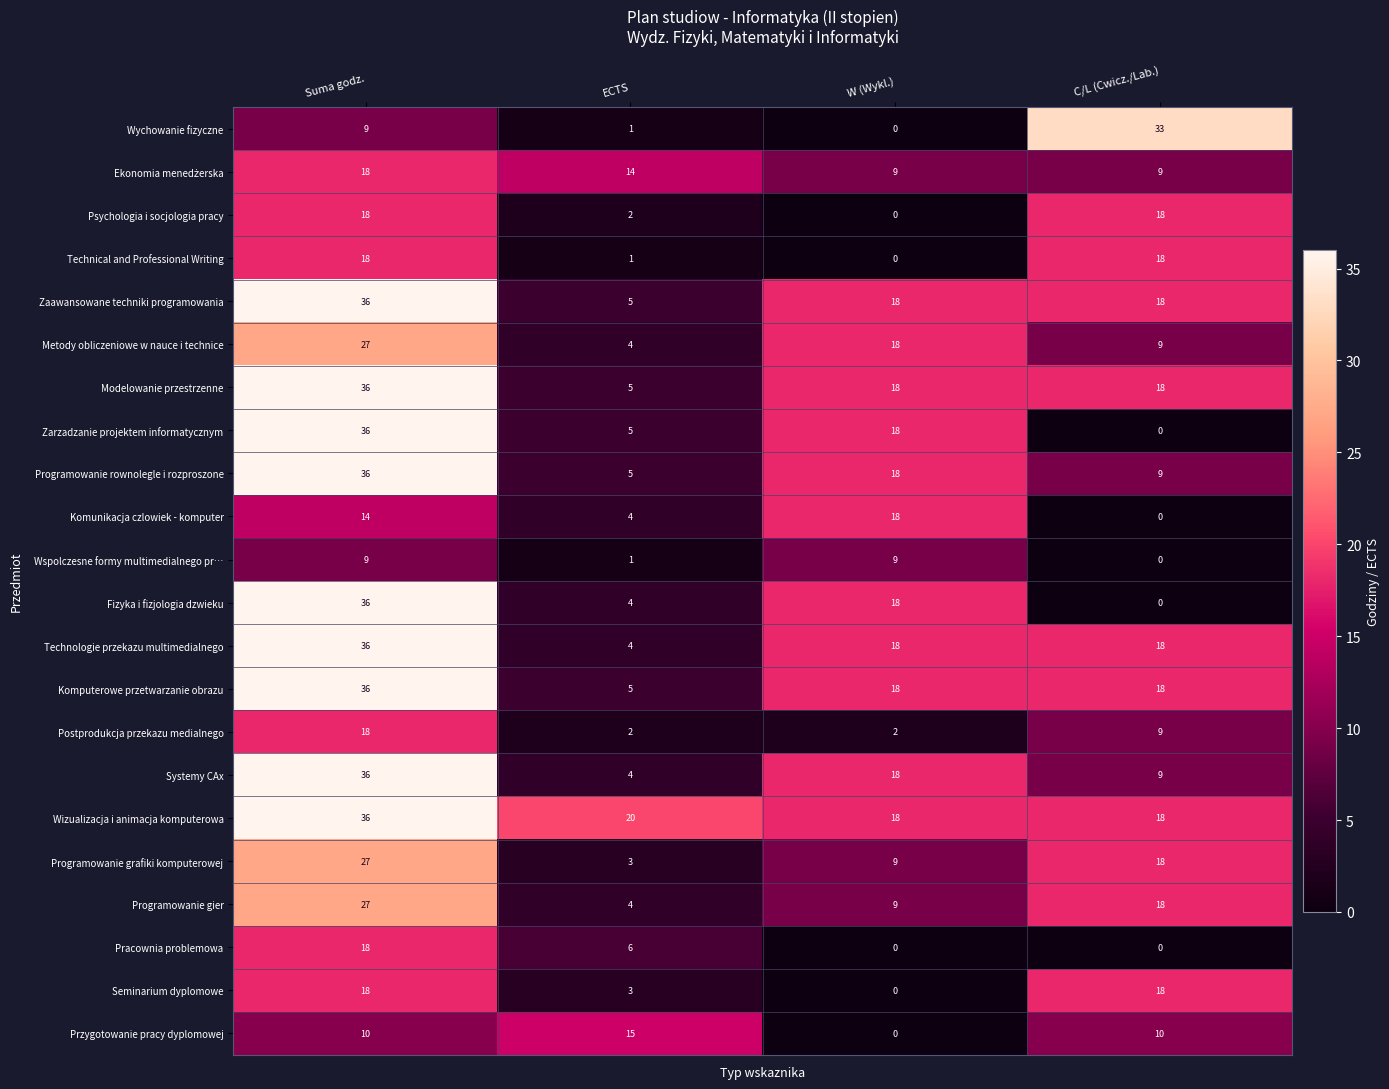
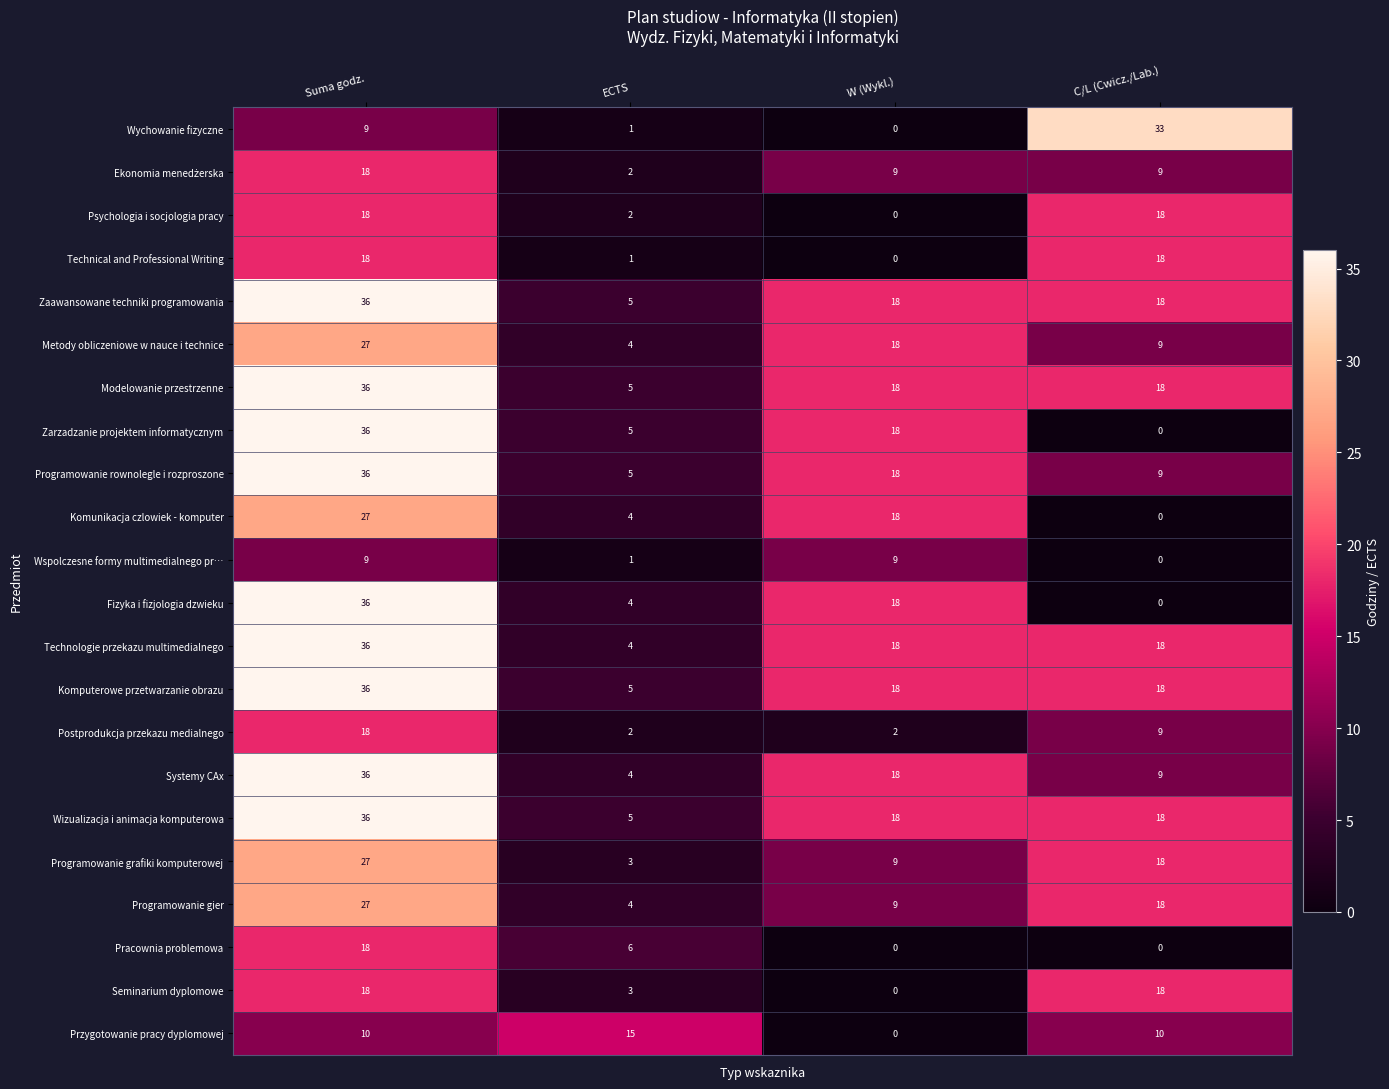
Ekonomia menedżerska, ECTS: 14 -> 2
Komunikacja czlowiek - komputer, Suma godz.: 14 -> 27
Wizualizacja i animacja komputerowa, ECTS: 20 -> 5
